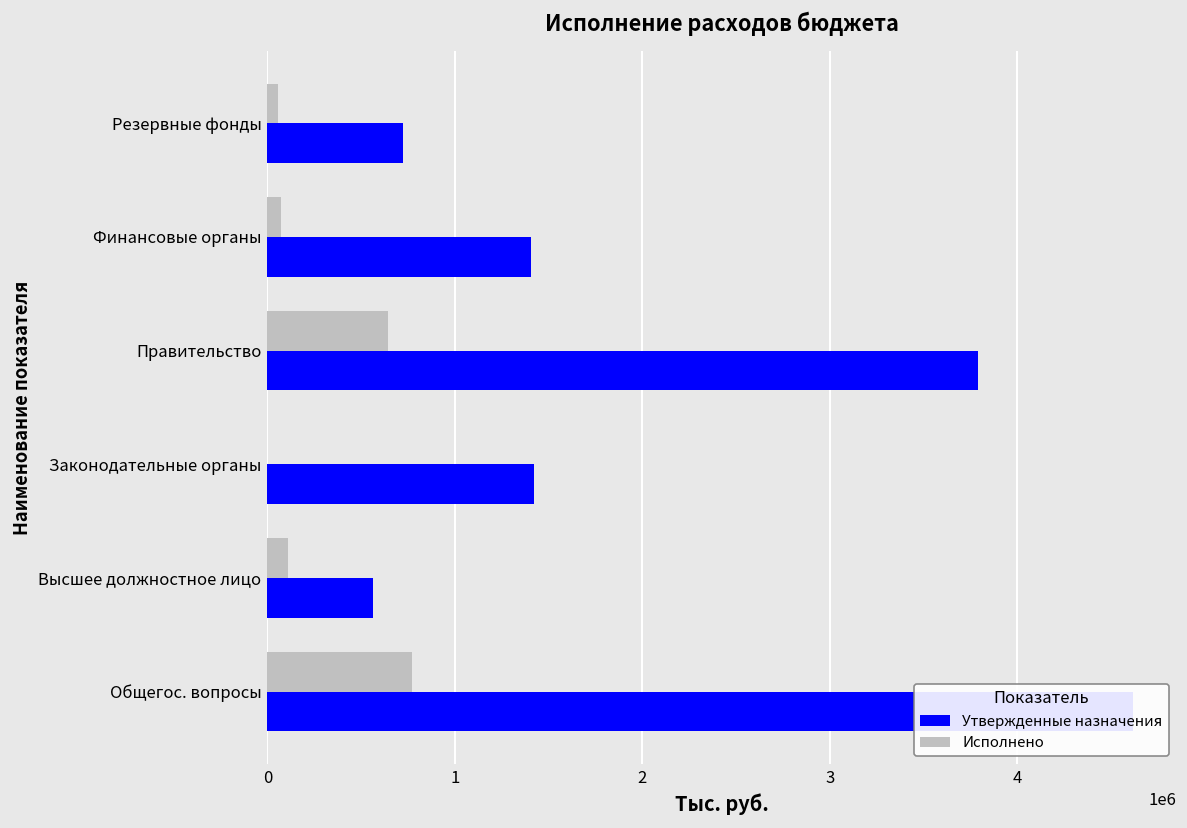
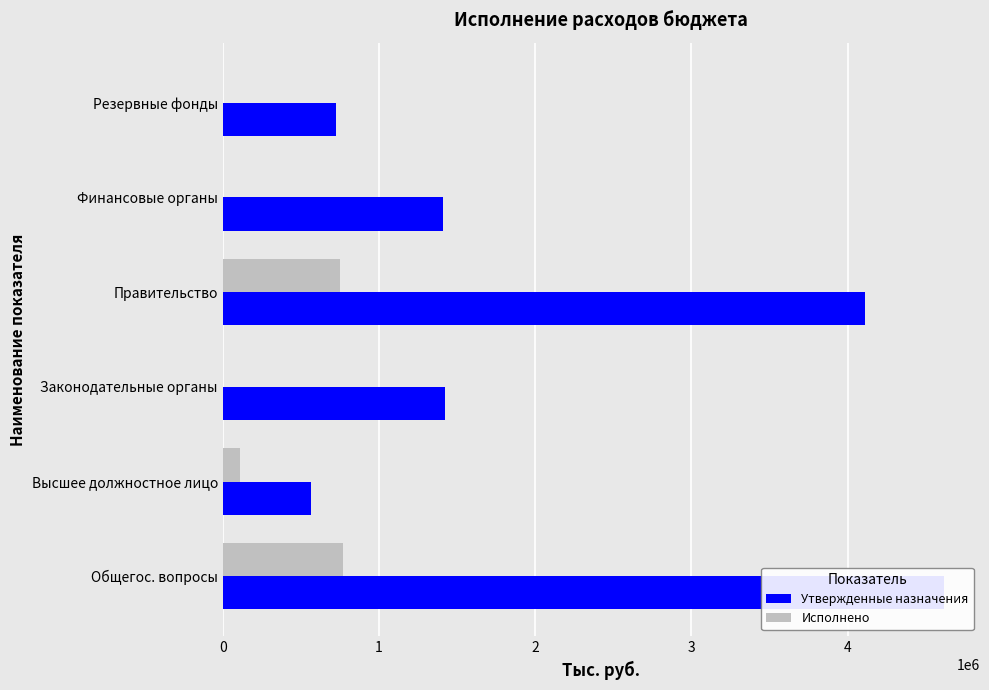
Исполнено, Резервные фонды: 60000 -> 0
Исполнено, Финансовые органы: 70000 -> 0
Исполнено, Правительство: 640000 -> 750000
Утвержденные назначения, Правительство: 3790000 -> 4110000
